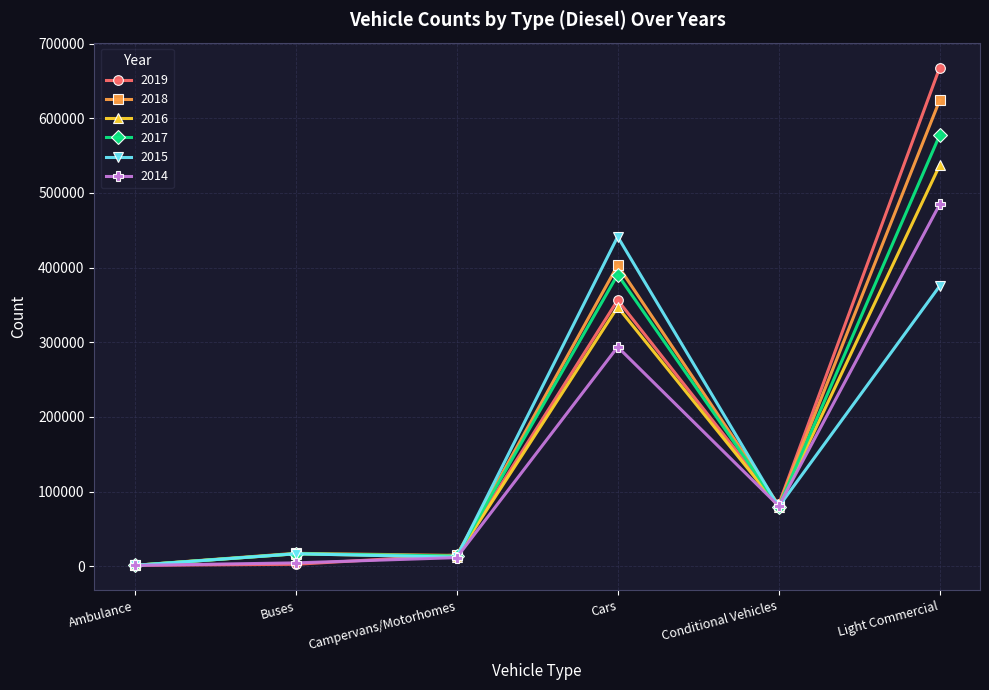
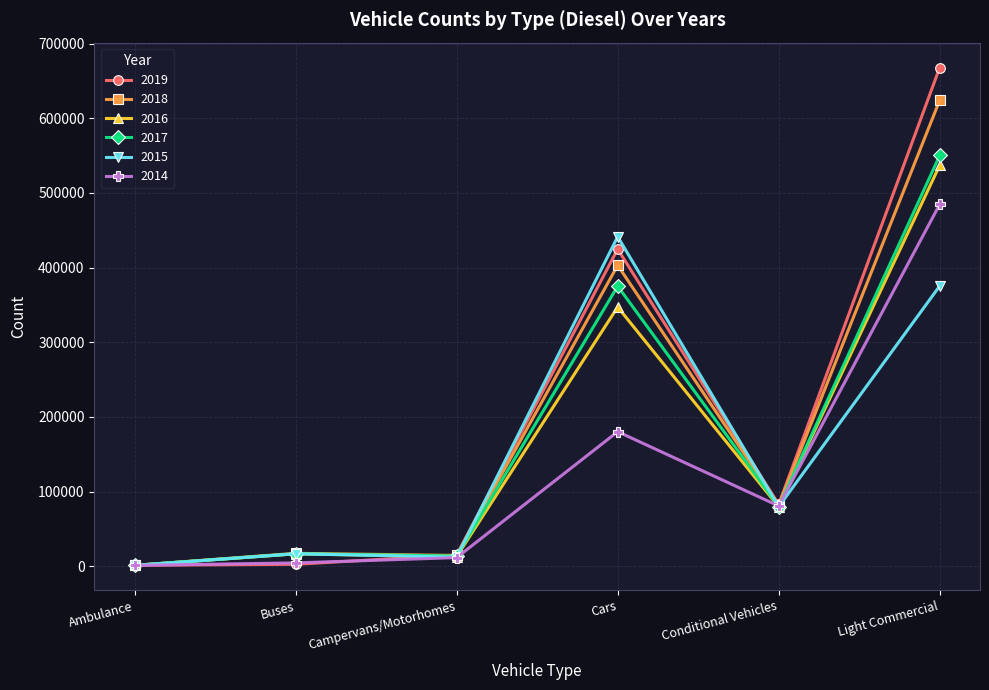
2019, Cars: 360000 -> 420000
2017, Cars: 390000 -> 380000
2014, Cars: 290000 -> 180000
2017, Light Commercial: 580000 -> 550000
